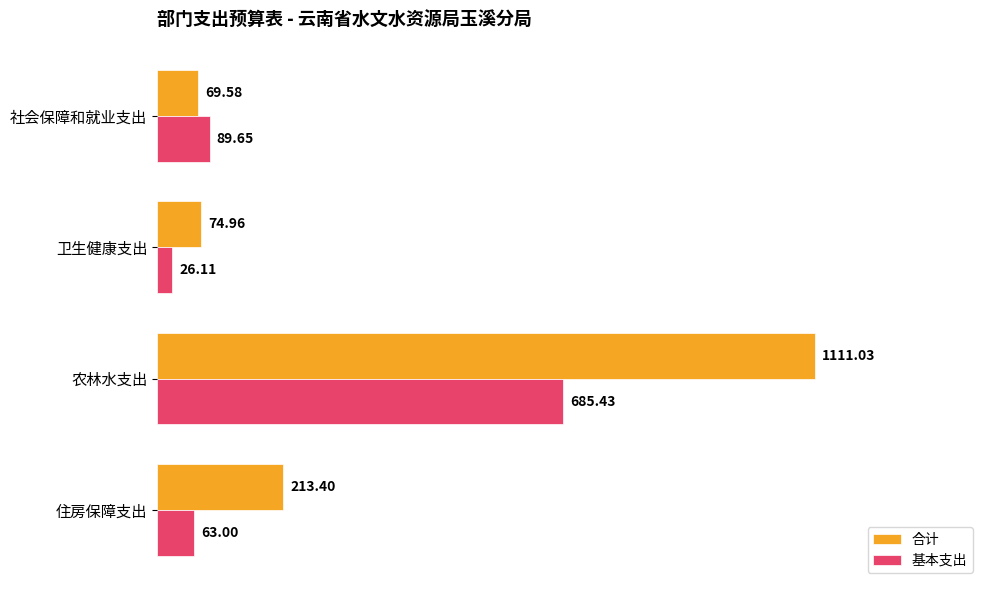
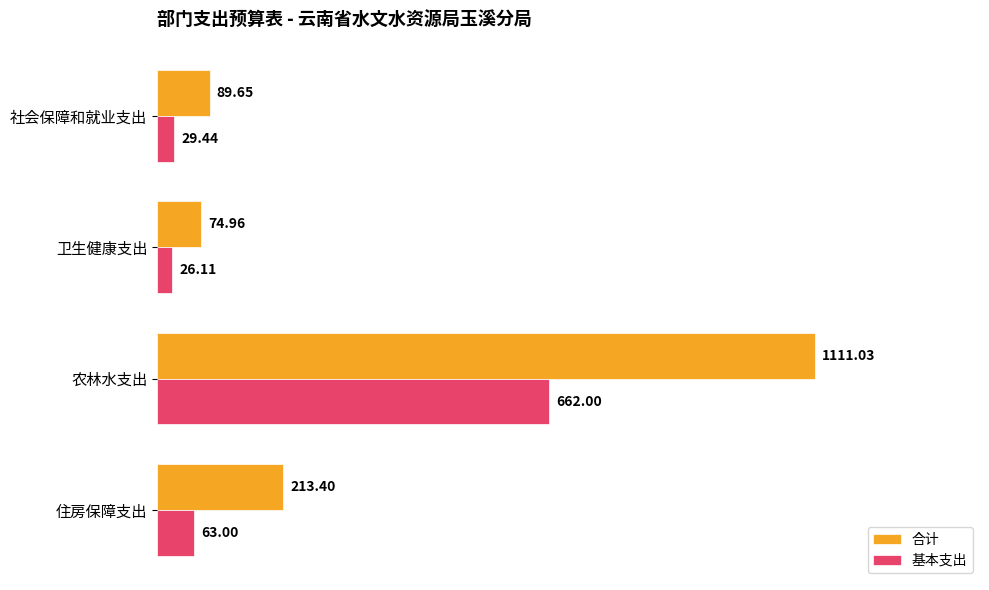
合计, 社会保障和就业支出: 69.58 -> 89.65
基本支出, 社会保障和就业支出: 89.65 -> 29.44
基本支出, 农林水支出: 685.43 -> 662.00
